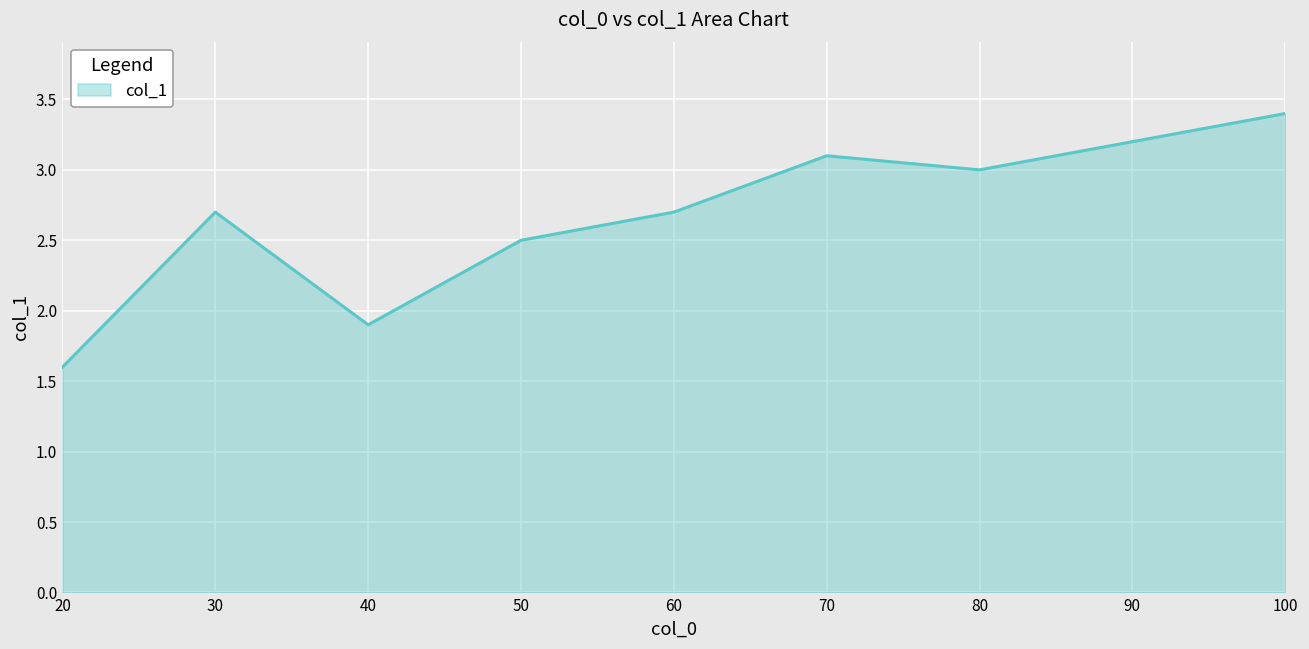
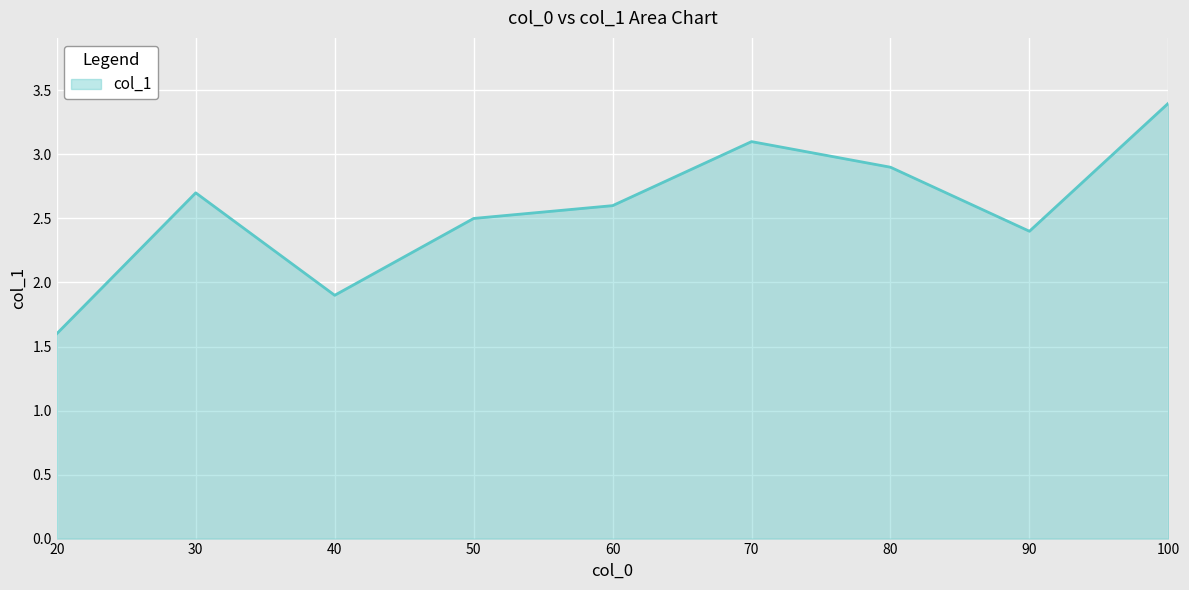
60: 2.7 -> 2.6
80: 3.0 -> 2.9
90: 3.2 -> 2.4
